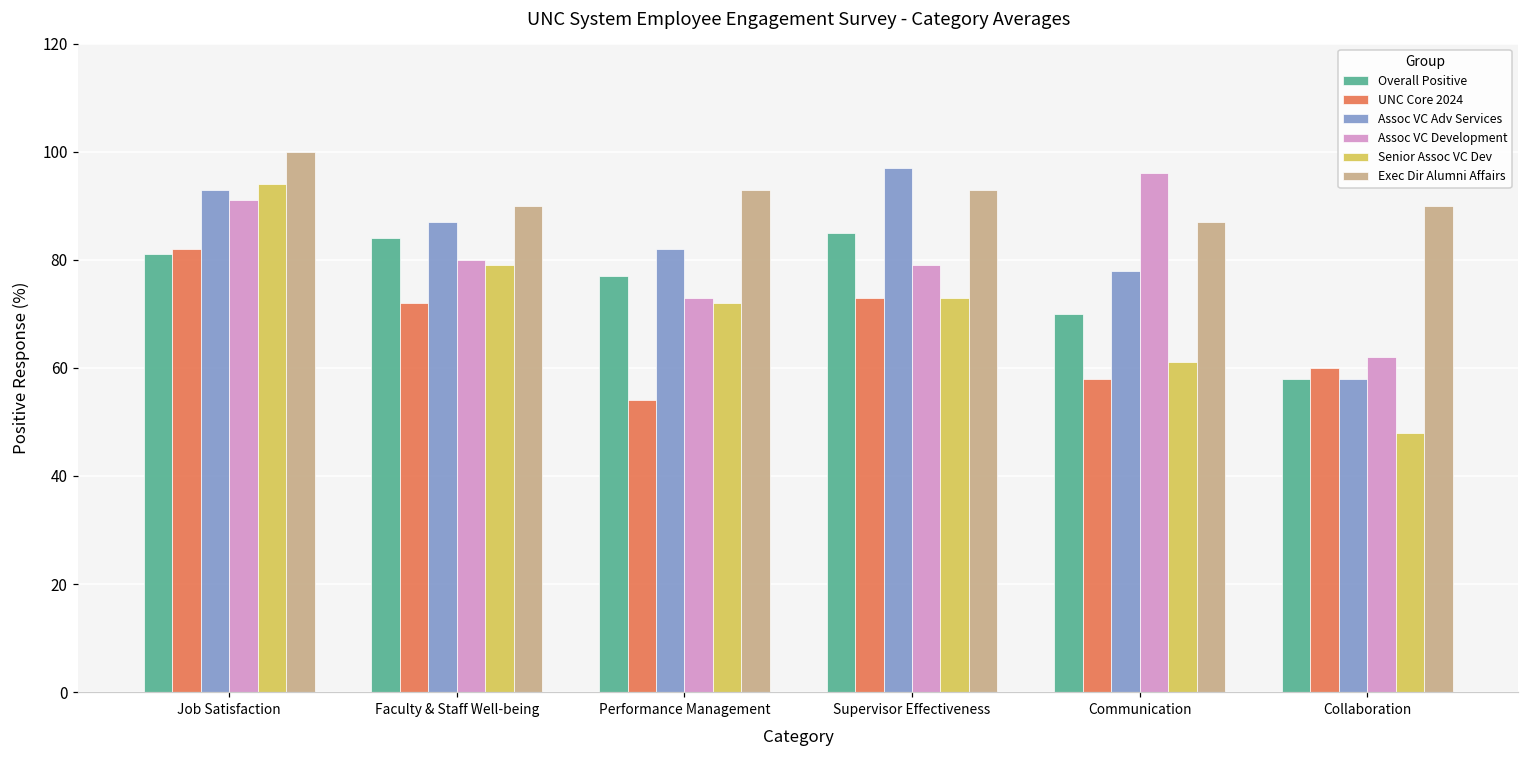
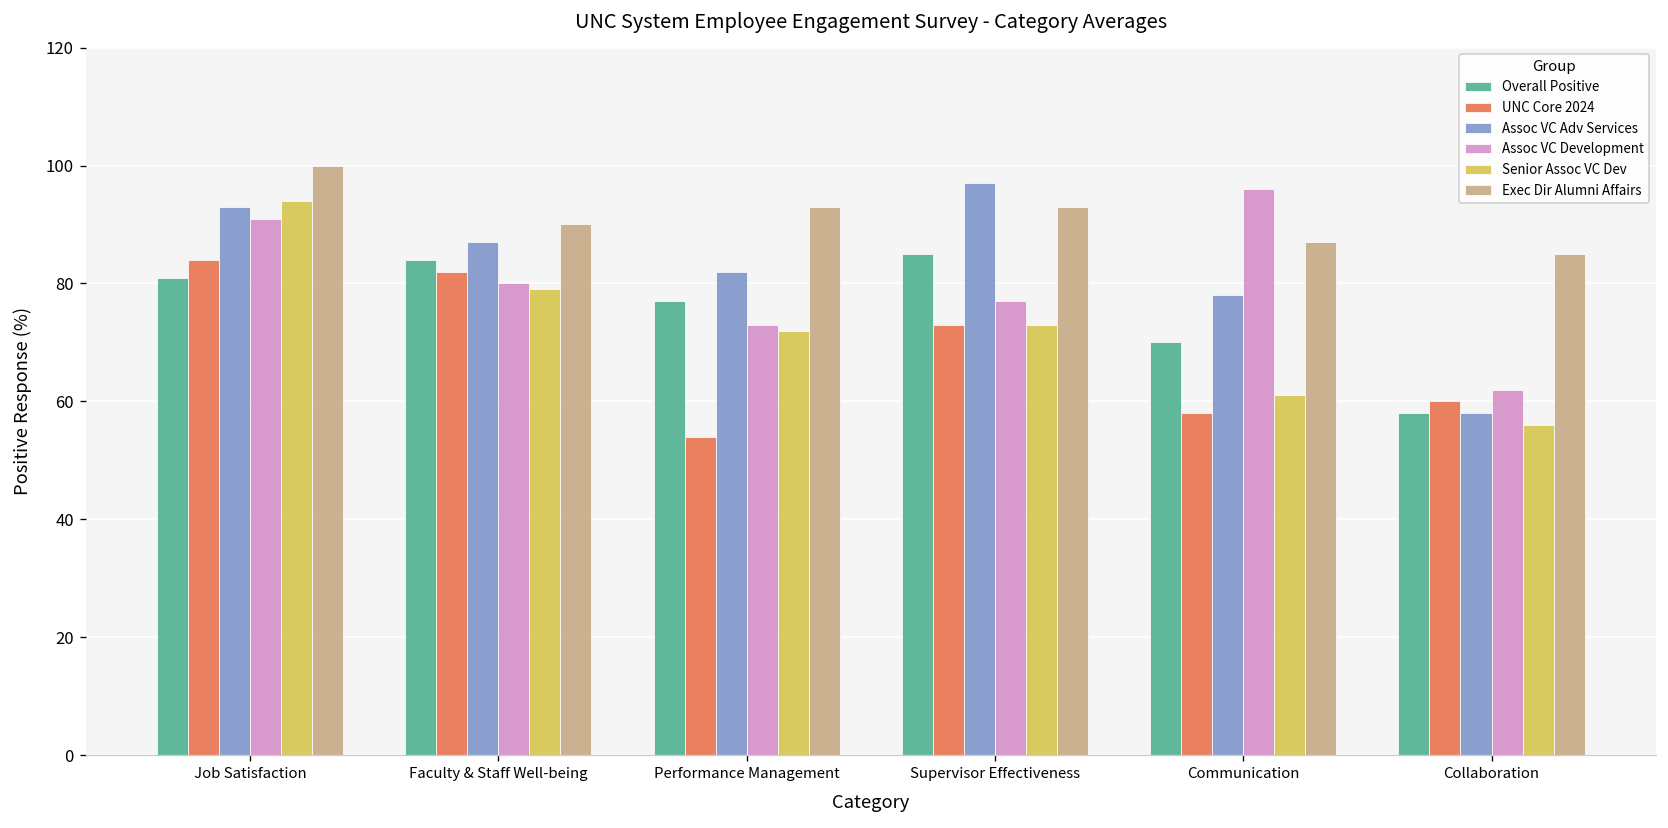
UNC Core 2024, Job Satisfaction: 82 -> 84
UNC Core 2024, Faculty & Staff Well-being: 72 -> 82
Assoc VC Development, Supervisor Effectiveness: 79 -> 77
Senior Assoc VC Dev, Collaboration: 48 -> 56
Exec Dir Alumni Affairs, Collaboration: 90 -> 85
